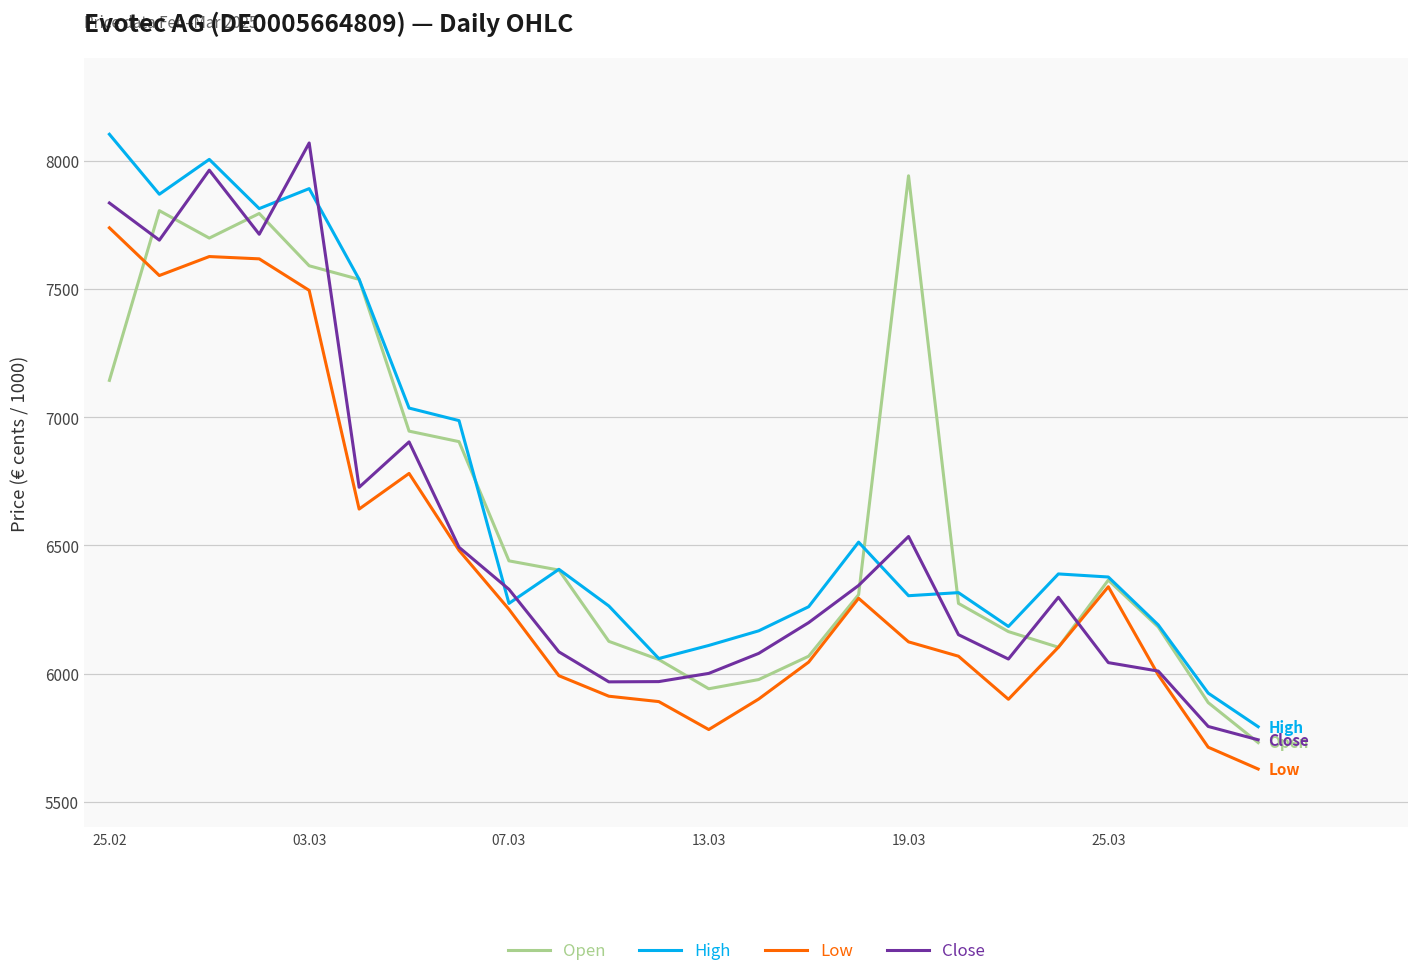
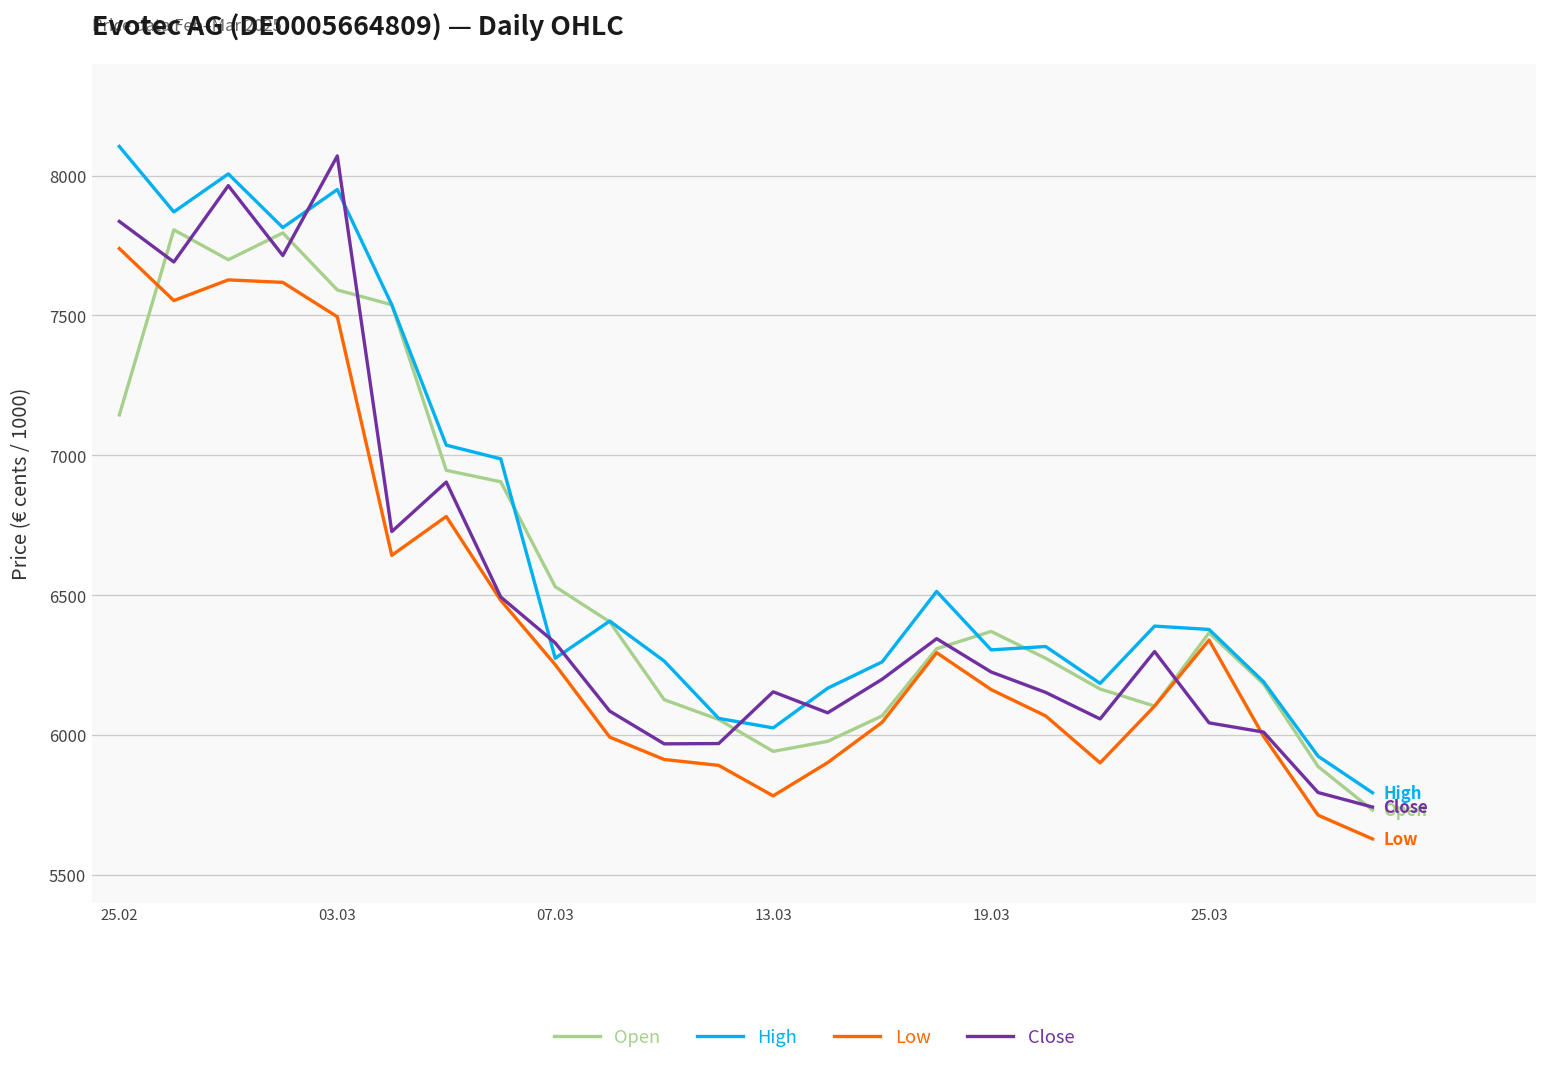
High, 03.03: 7890 -> 7950
Open, 07.03: 6440 -> 6530
High, 13.03: 6110 -> 6030
Close, 13.03: 6000 -> 6150
Open, 19.03: 7940 -> 6370
Low, 19.03: 6120 -> 6160
Close, 19.03: 6540 -> 6230
